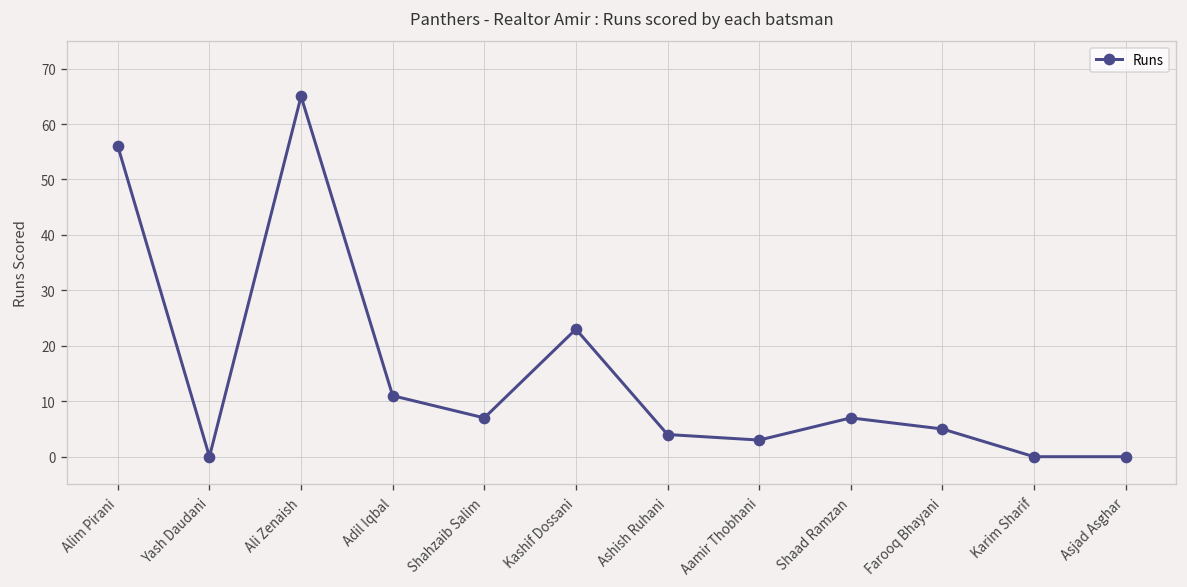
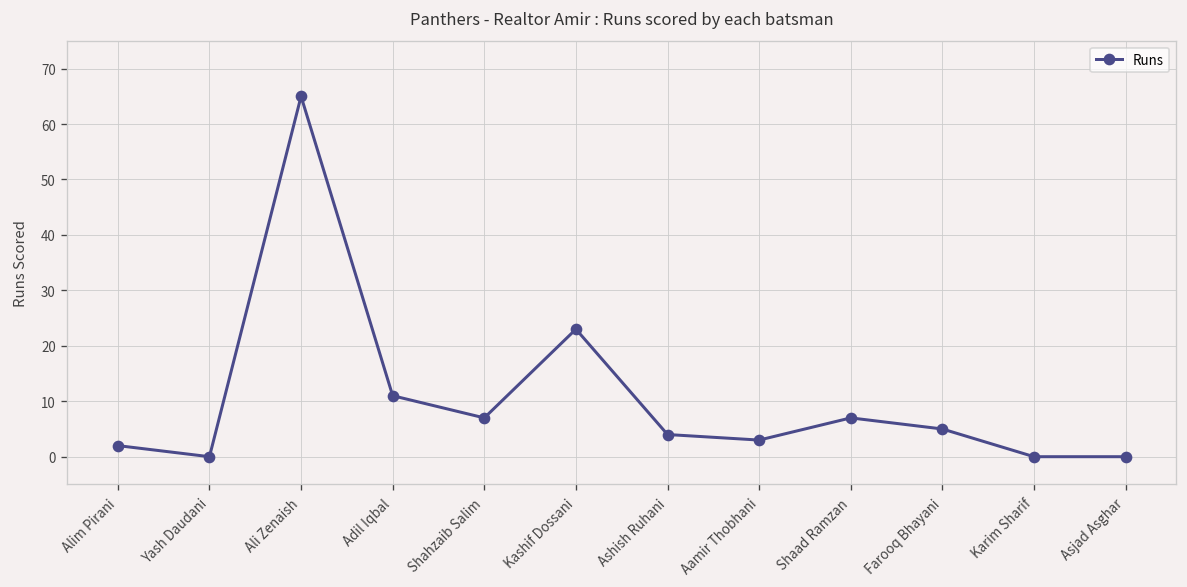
Alim Pirani: 56 -> 2
